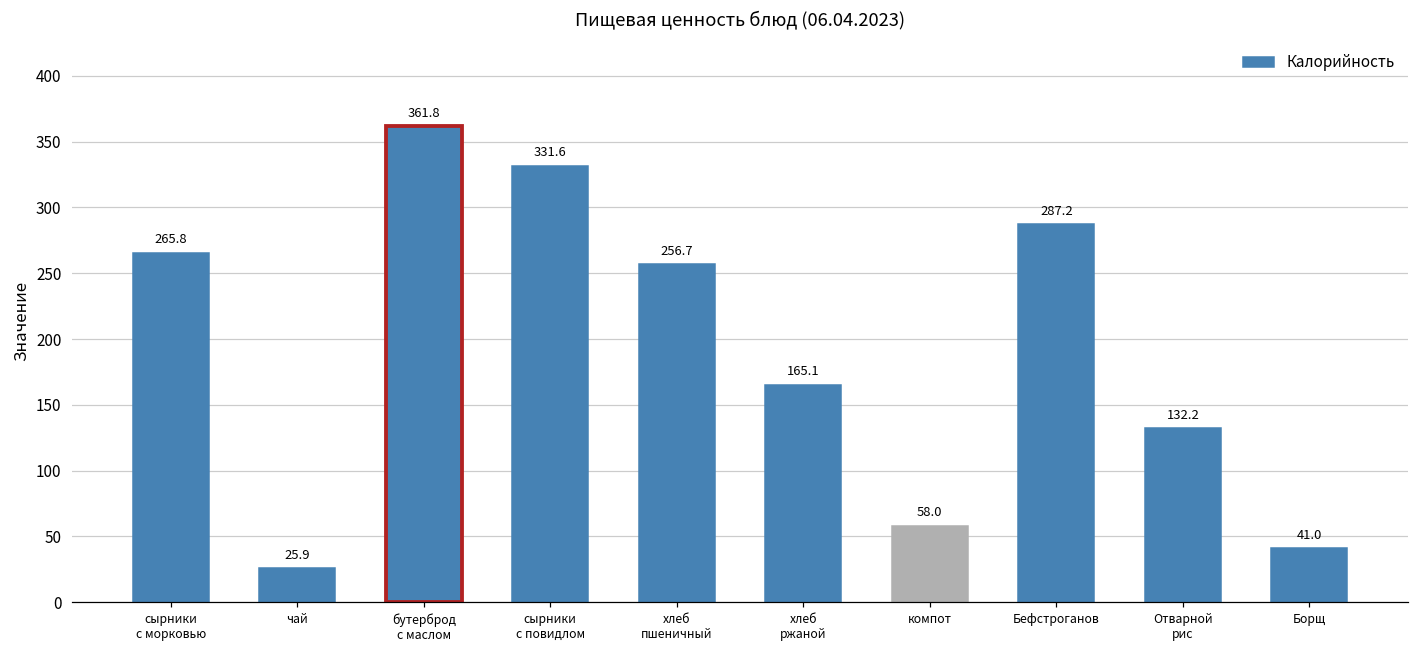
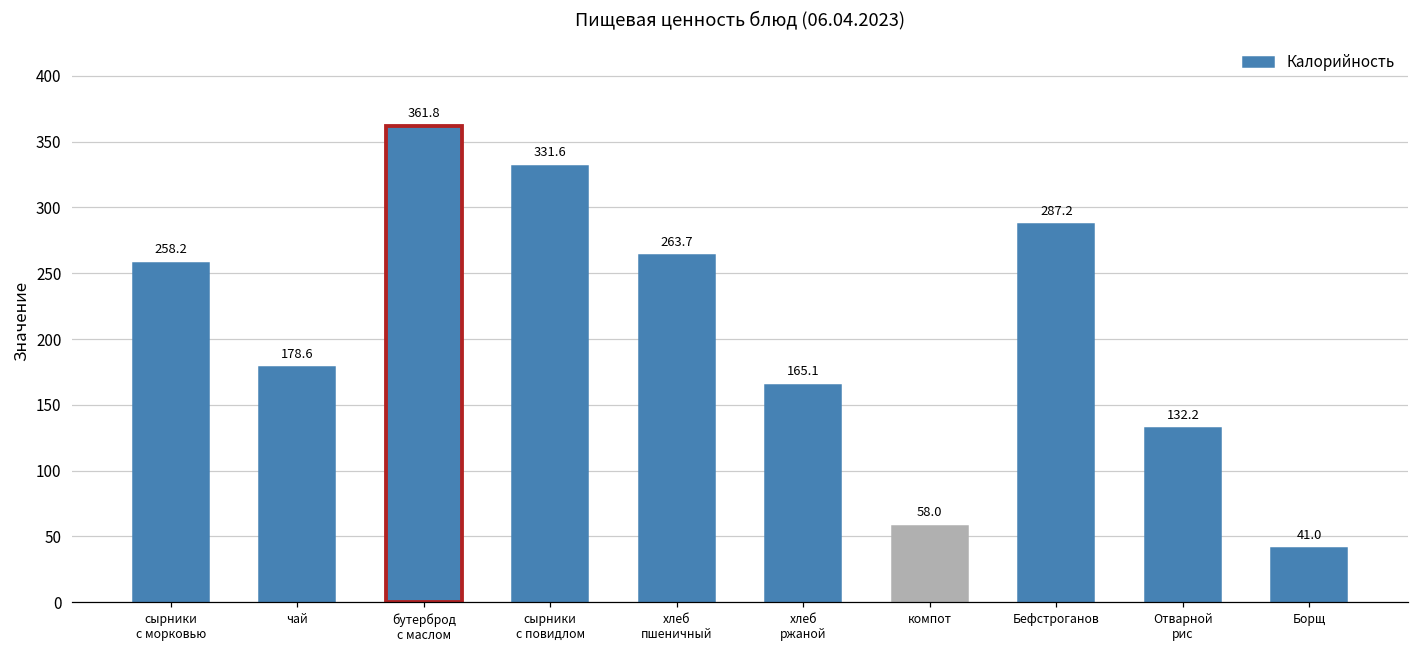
сырники с морковью: 265.8 -> 258.2
чай: 25.9 -> 178.6
хлеб пшеничный: 256.7 -> 263.7
